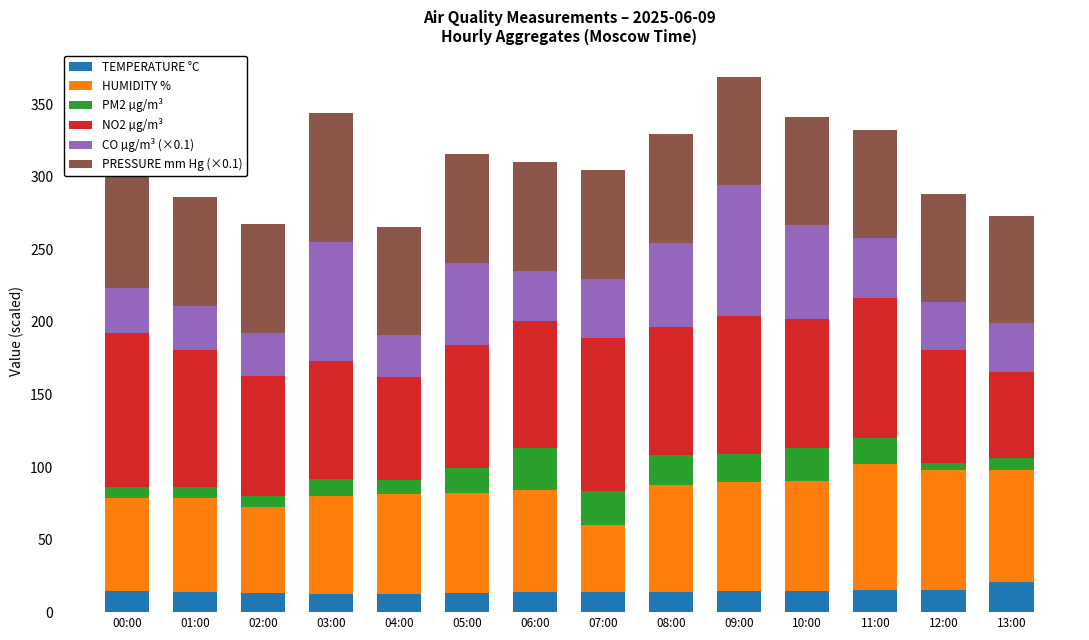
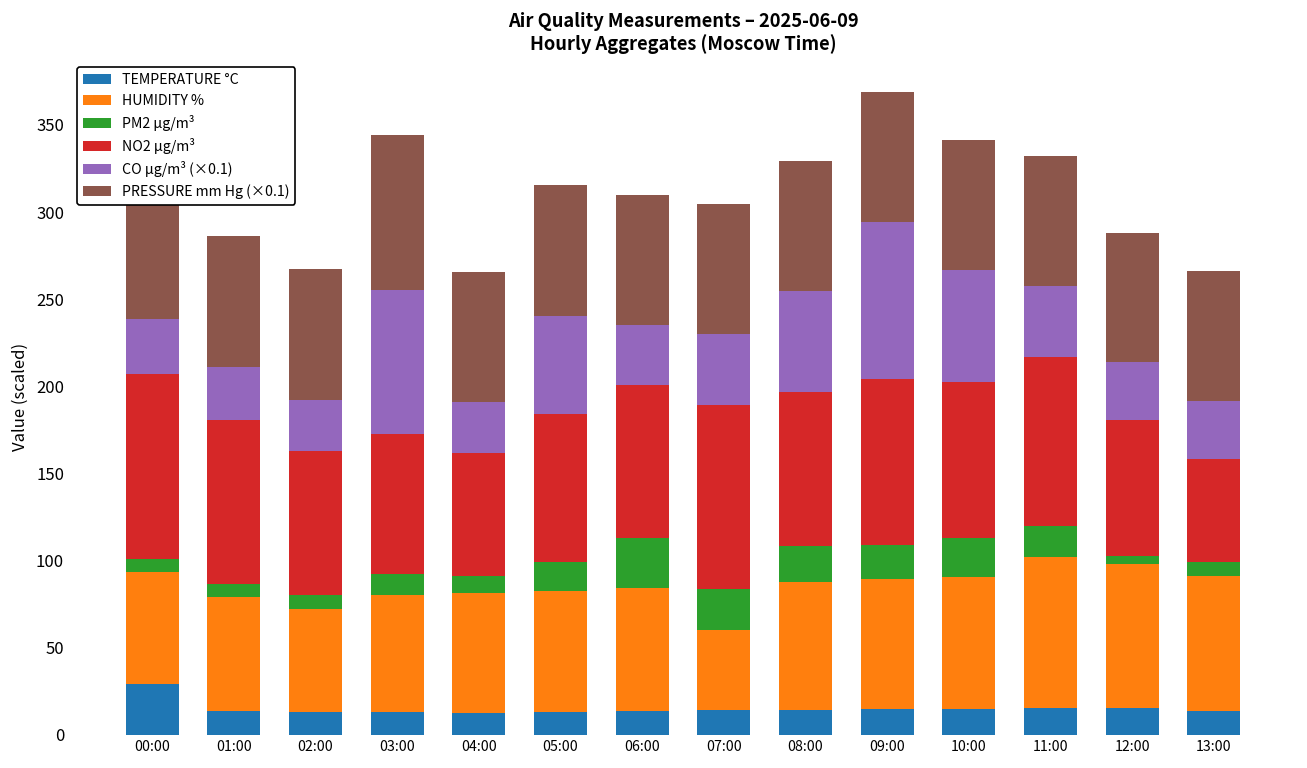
TEMPERATURE °C, 00:00: 15 -> 29
TEMPERATURE °C, 13:00: 21 -> 14
